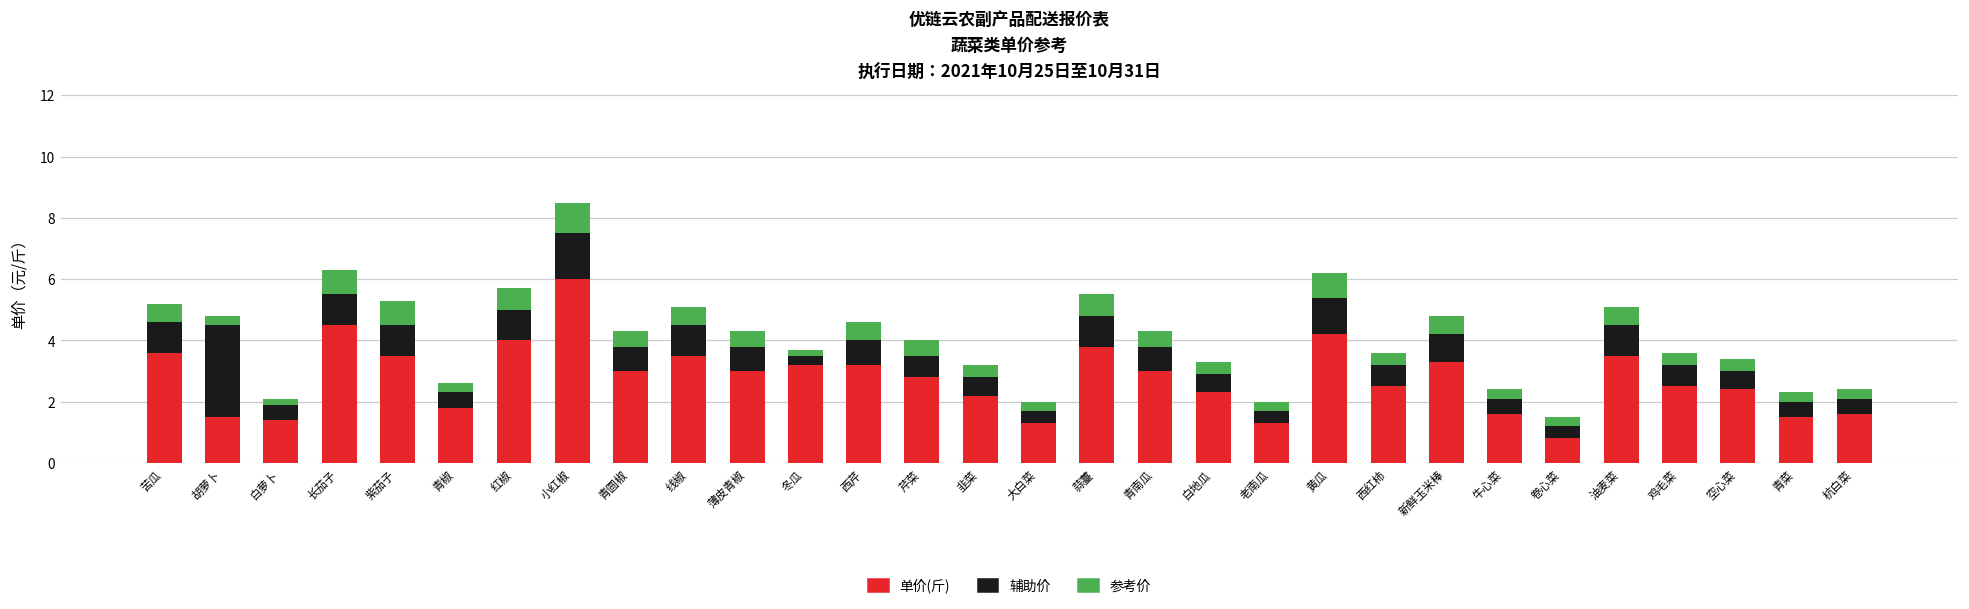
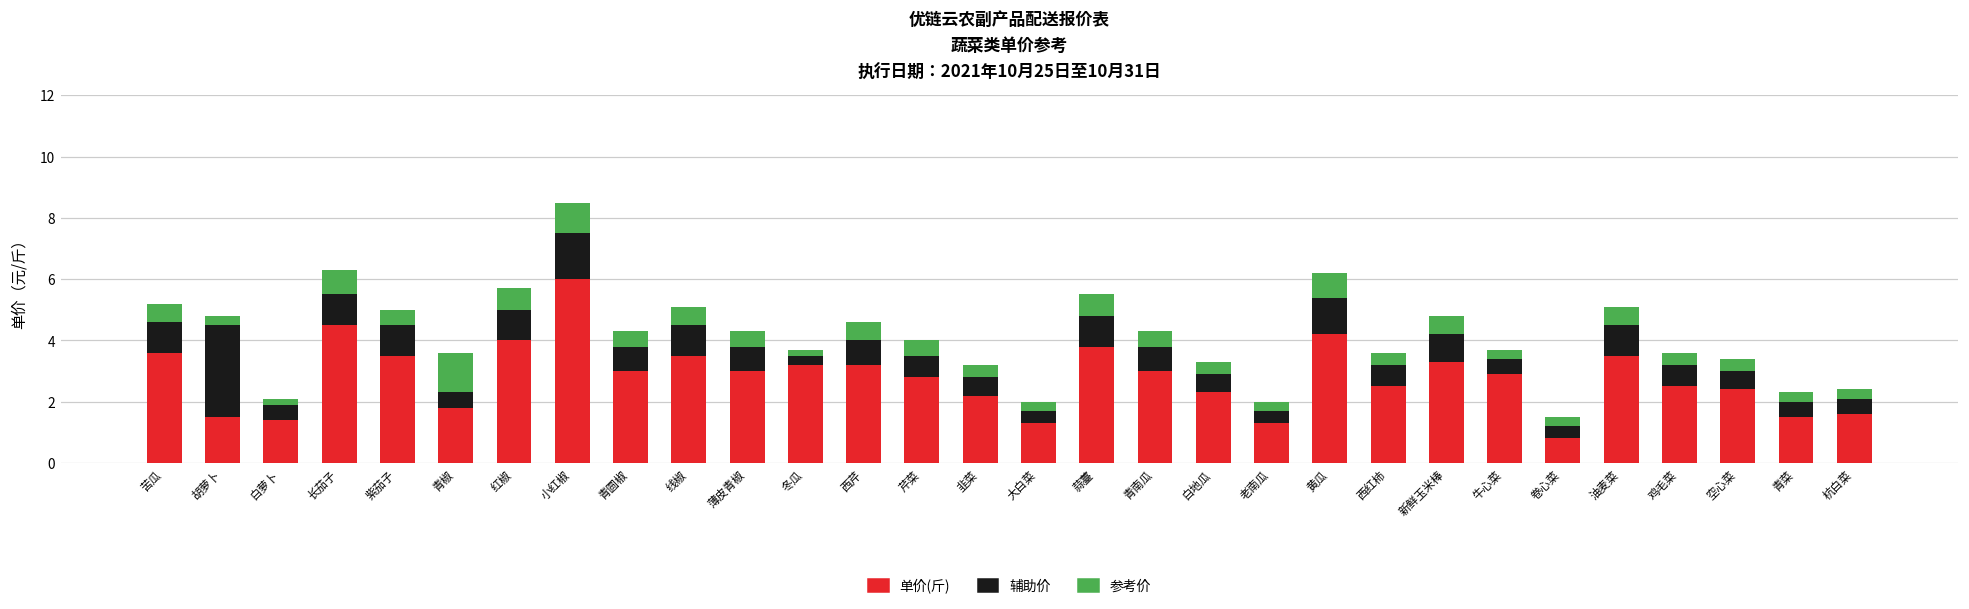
参考价, 紫茄子: 0.8 -> 0.5
参考价, 青椒: 0.3 -> 1.3
单价(斤), 牛心菜: 1.6 -> 2.9
